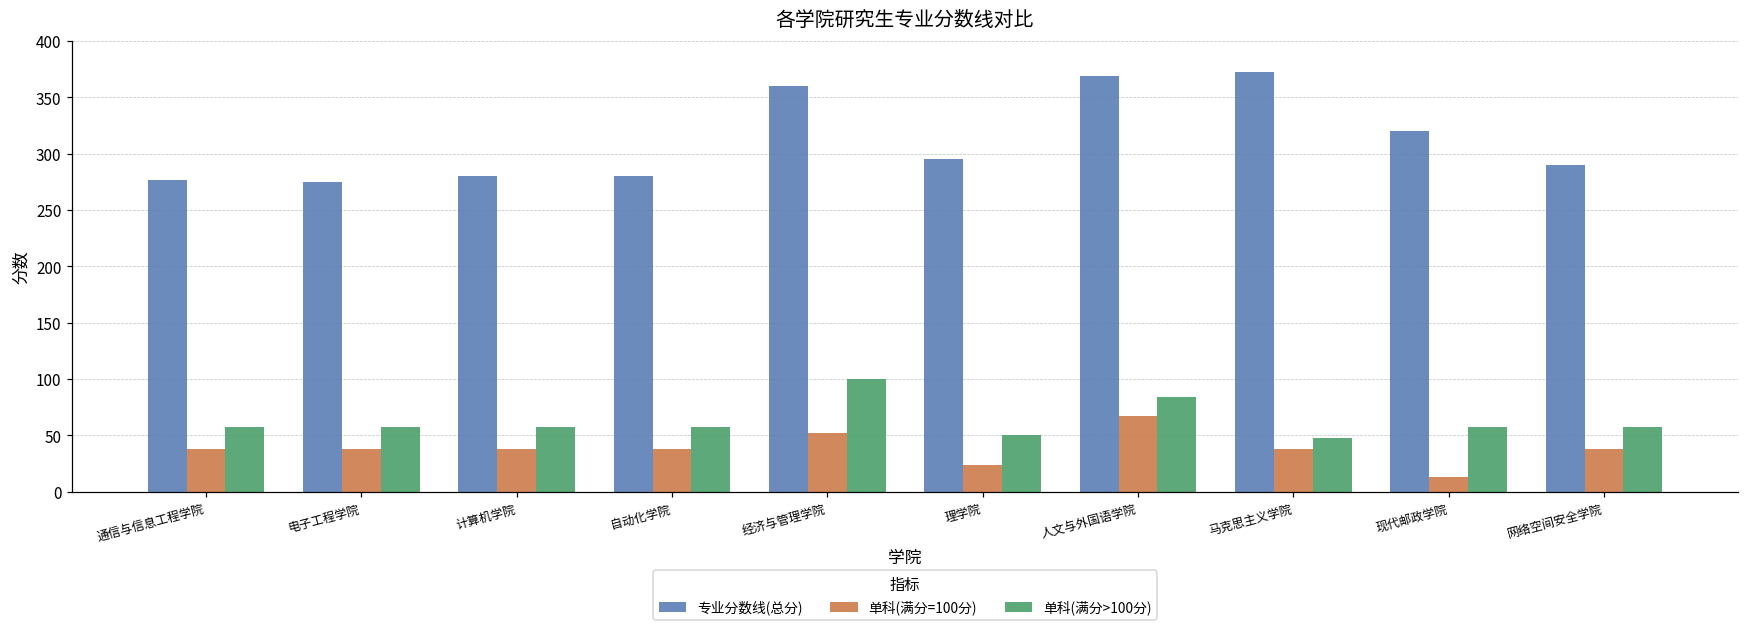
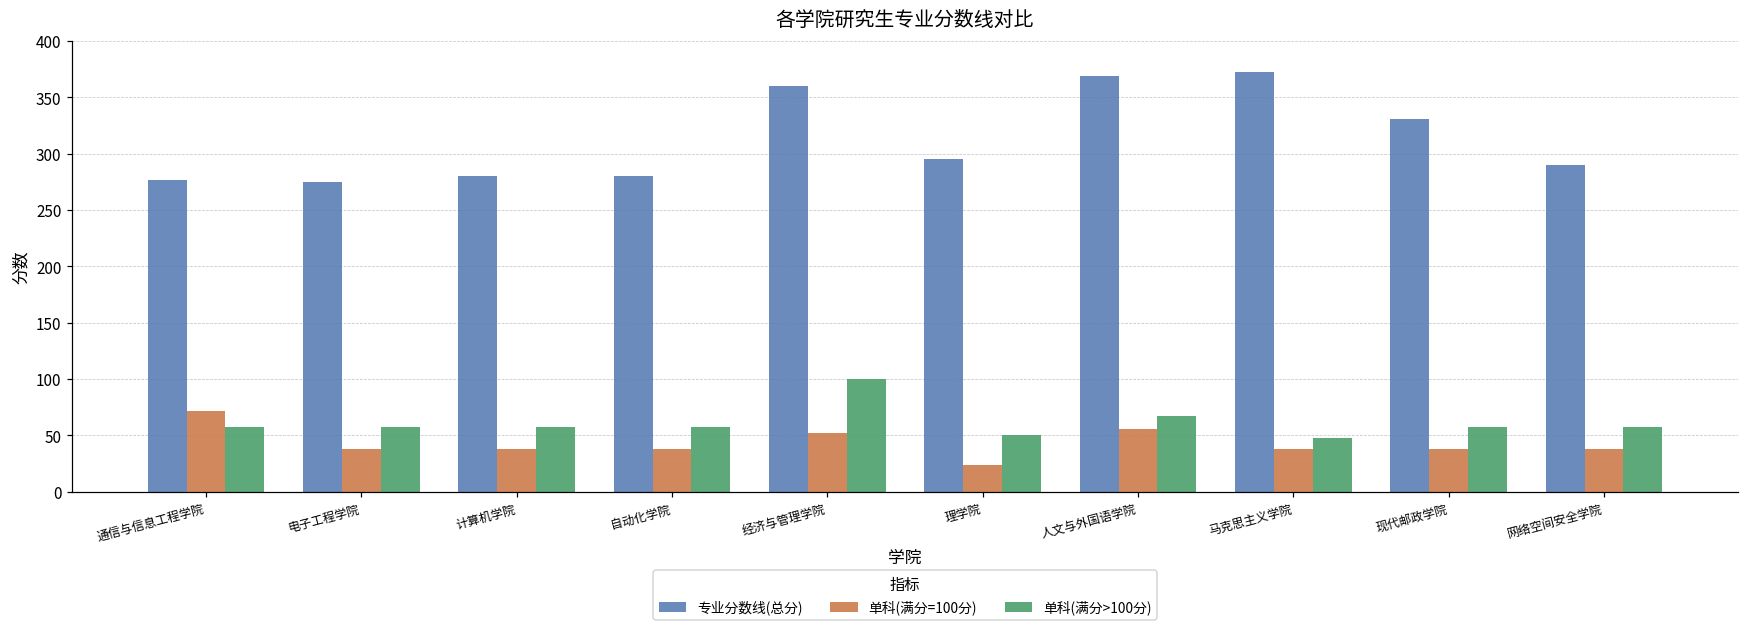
单科(满分=100分), 通信与信息工程学院: 38 -> 72
单科(满分=100分), 人文与外国语学院: 67 -> 56
单科(满分>100分), 人文与外国语学院: 84 -> 67
专业分数线(总分), 现代邮政学院: 320 -> 331
单科(满分=100分), 现代邮政学院: 13 -> 38
